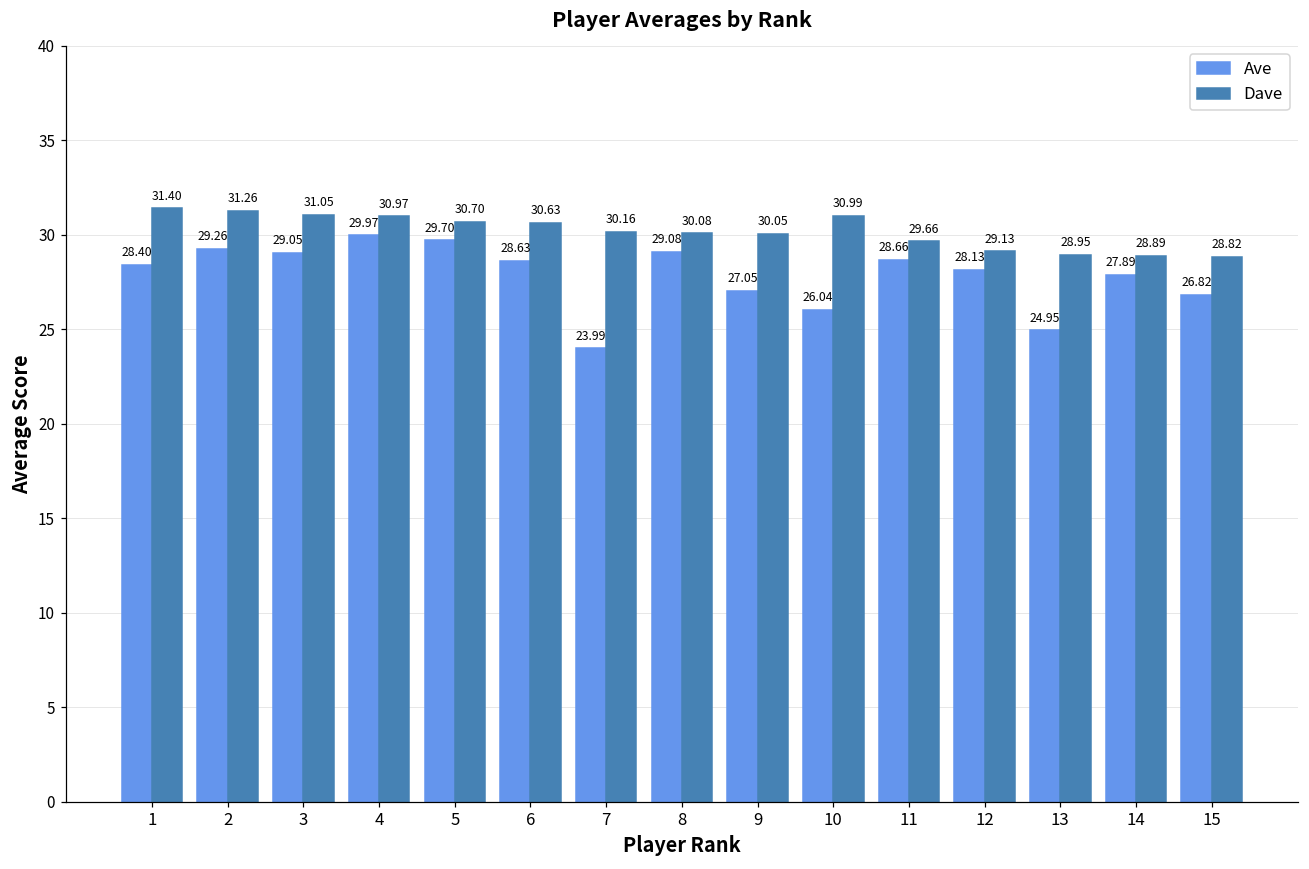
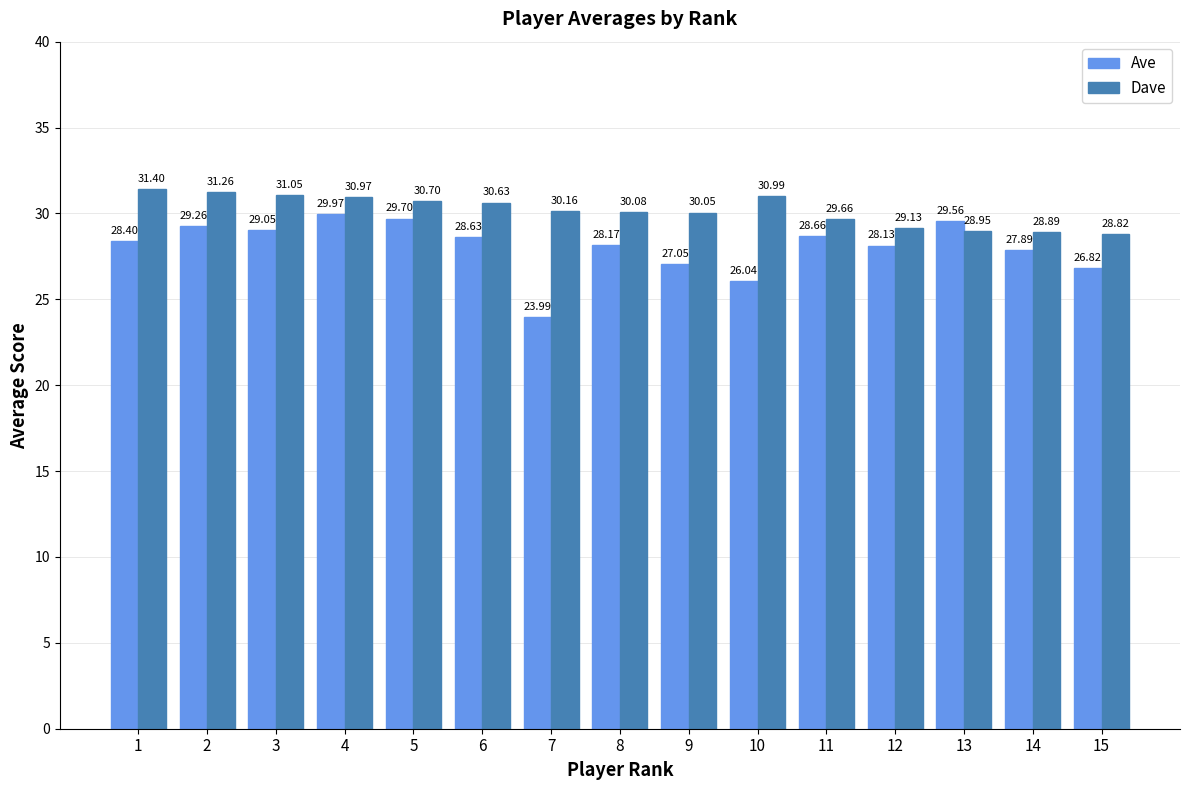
Ave, 8: 29.08 -> 28.17
Ave, 13: 24.95 -> 29.56
